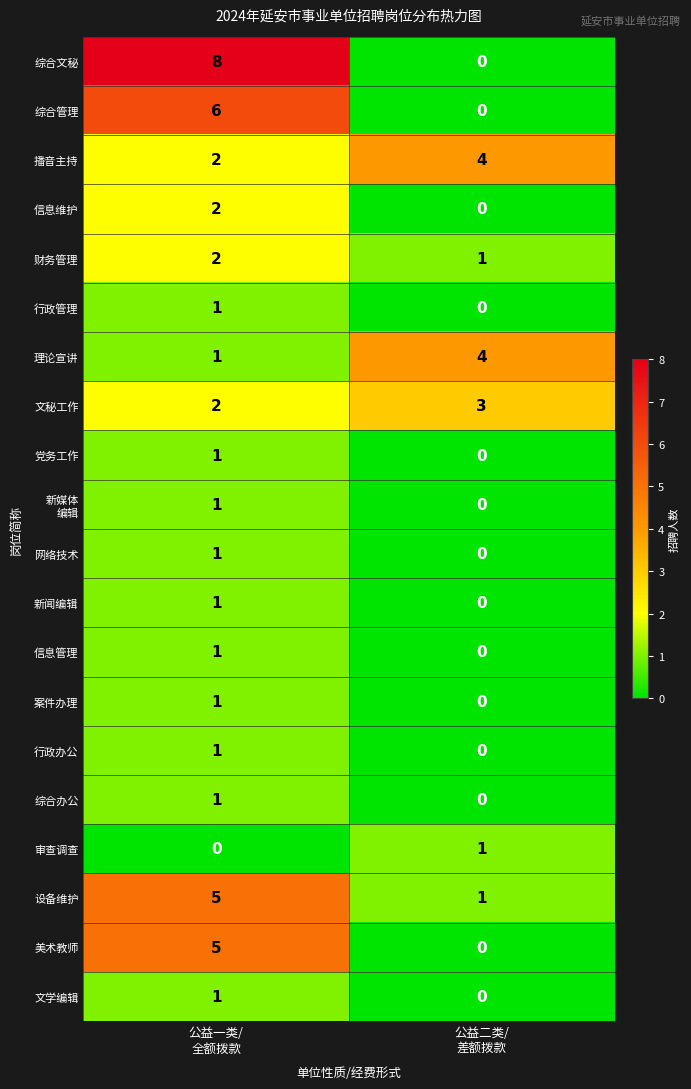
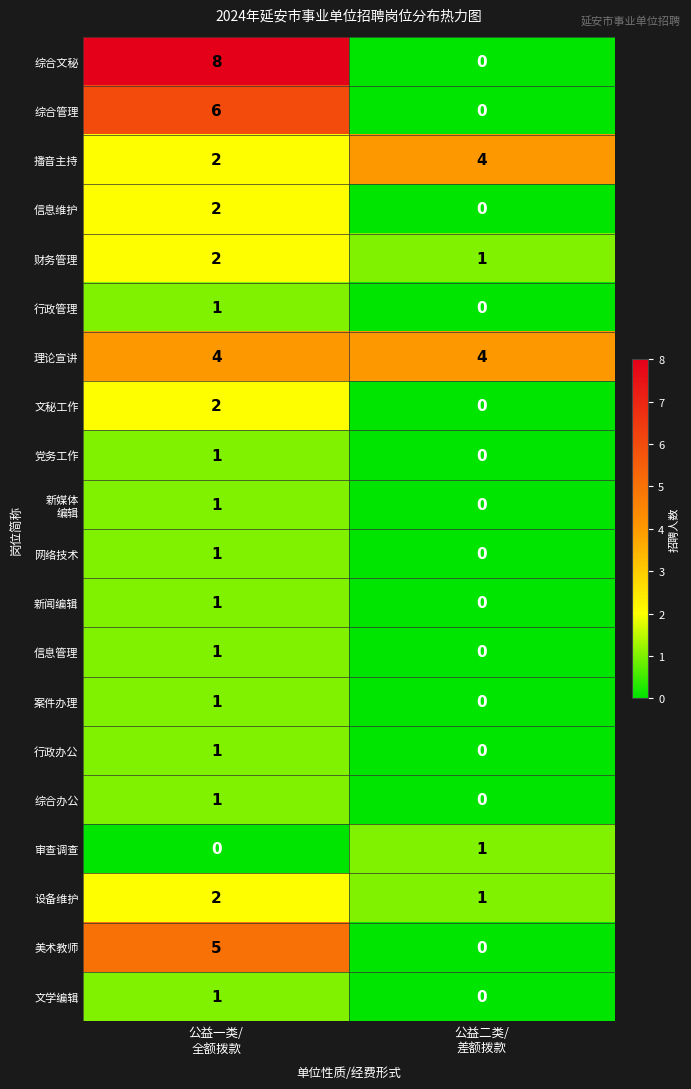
理论宣讲, 公益一类/ 全额拨款: 1 -> 4
文秘工作, 公益二类/ 差额拨款: 3 -> 0
设备维护, 公益一类/ 全额拨款: 5 -> 2
